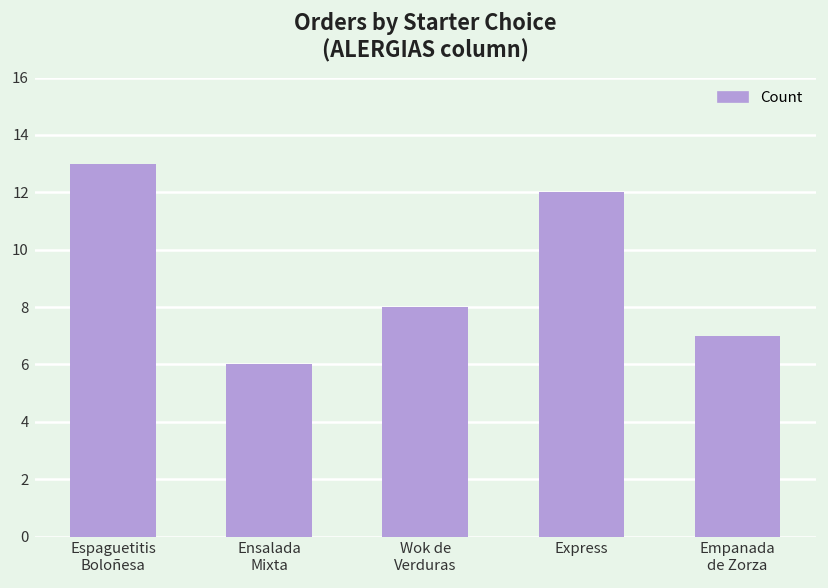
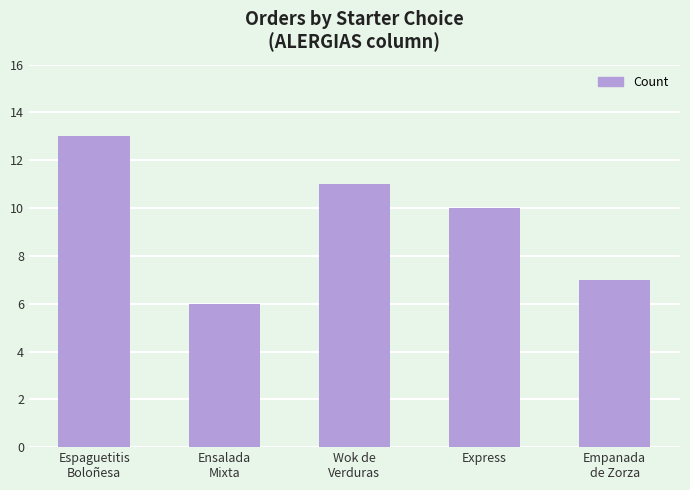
Wok de Verduras: 8 -> 11
Express: 12 -> 10
